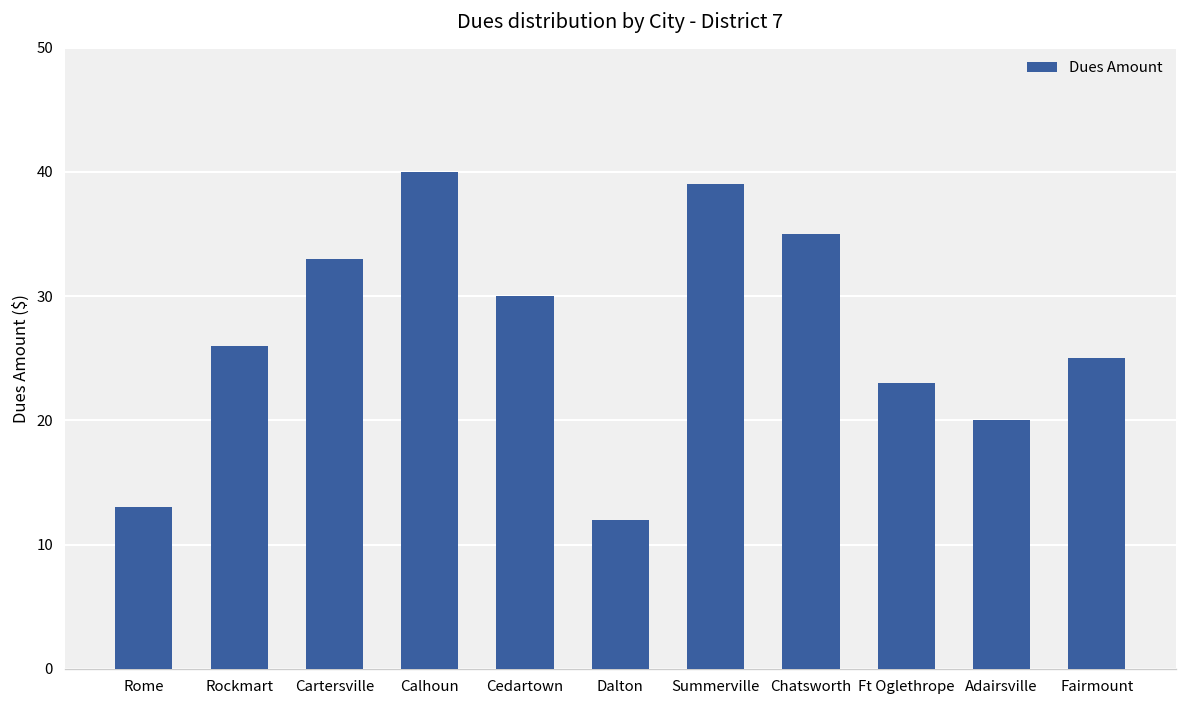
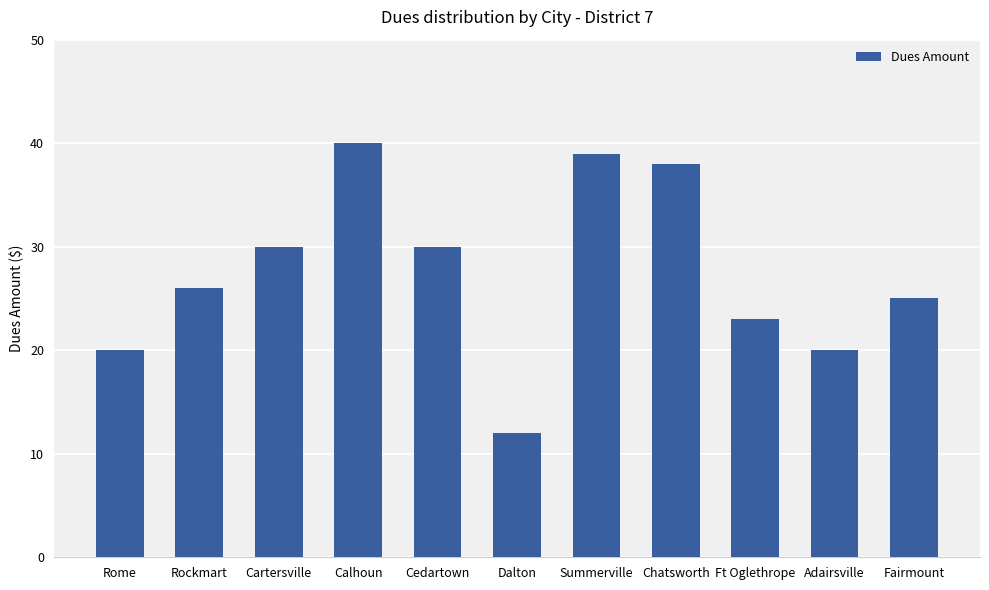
Rome: 13 -> 20
Cartersville: 33 -> 30
Chatsworth: 35 -> 38
